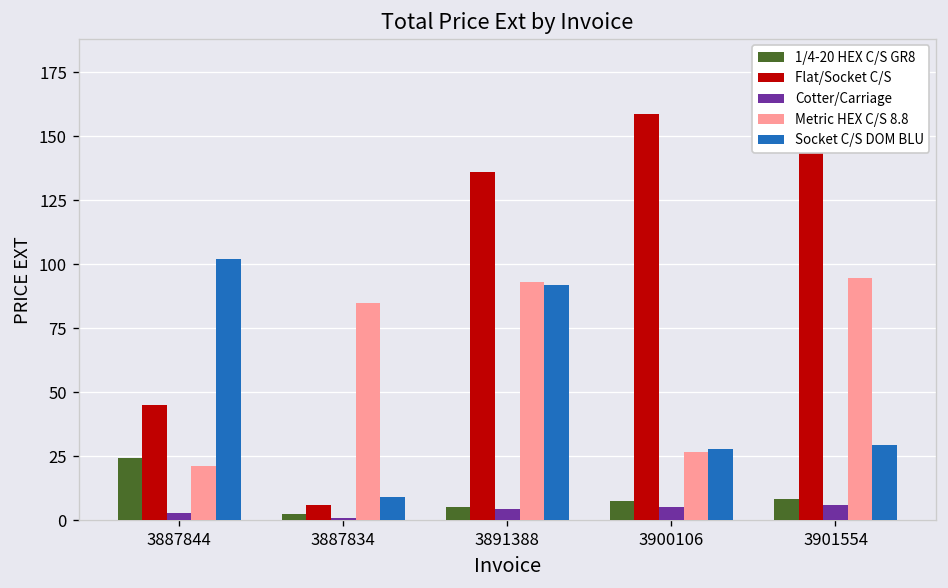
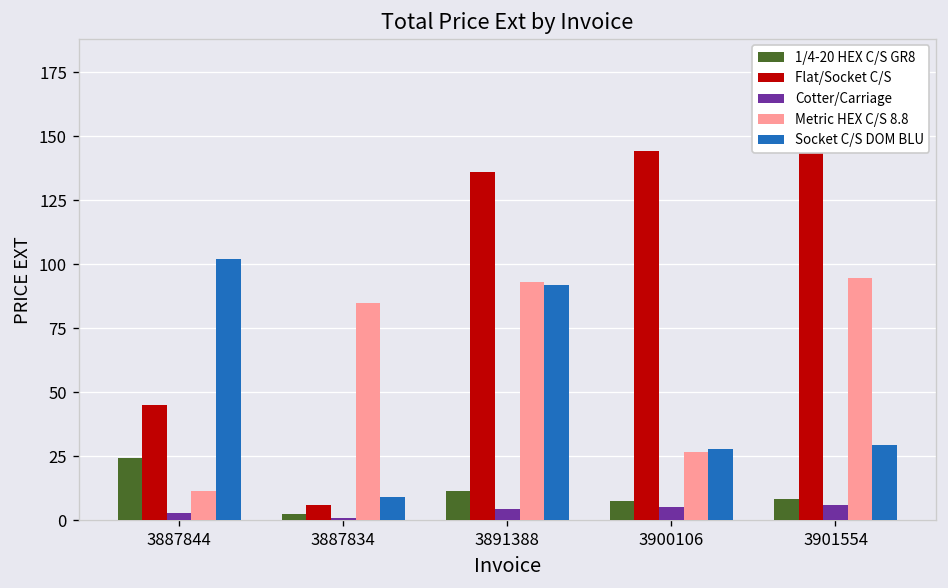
Metric HEX C/S 8.8, 3887844: 21 -> 12
1/4-20 HEX C/S GR8, 3891388: 5 -> 12
Flat/Socket C/S, 3900106: 159 -> 144
